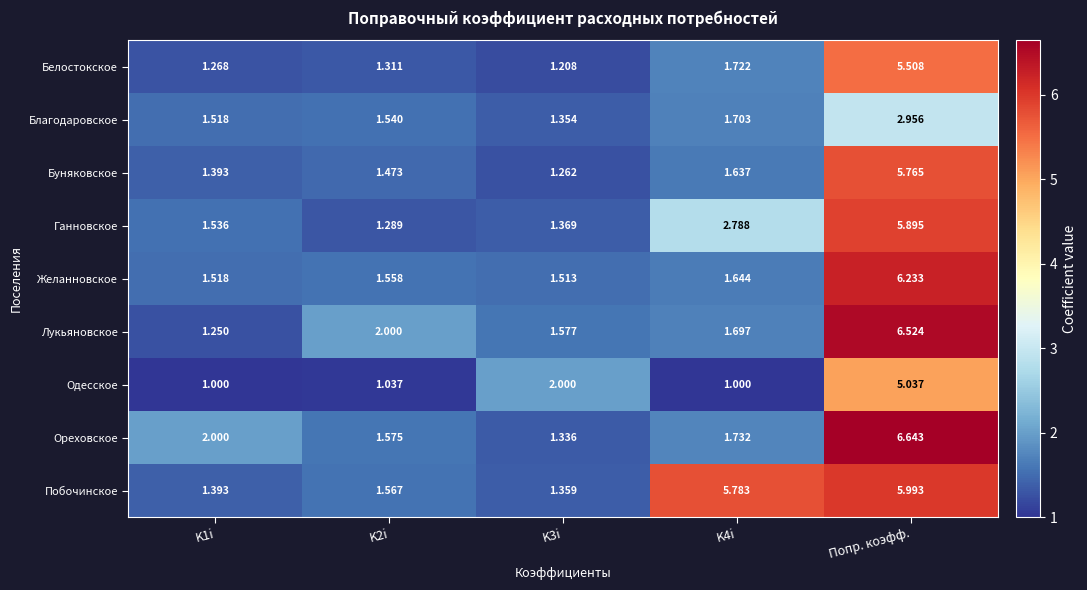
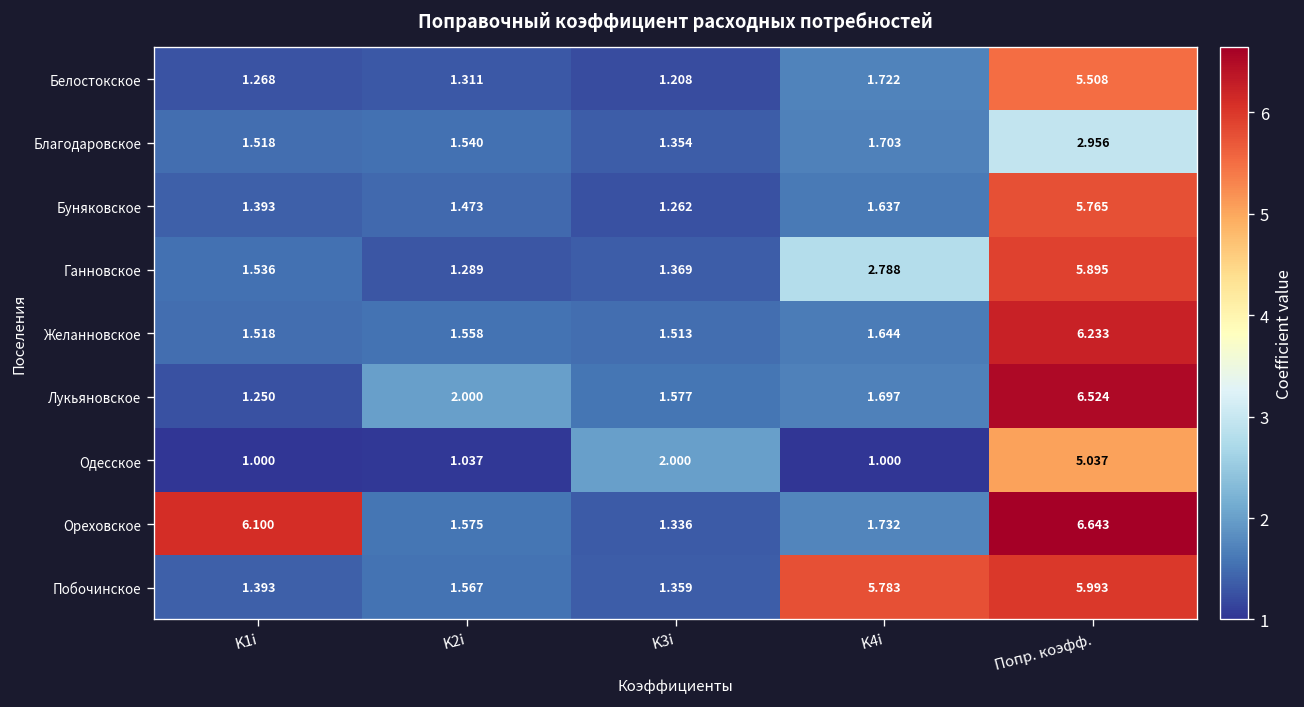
Ореховское, K1i: 2.000 -> 6.100
